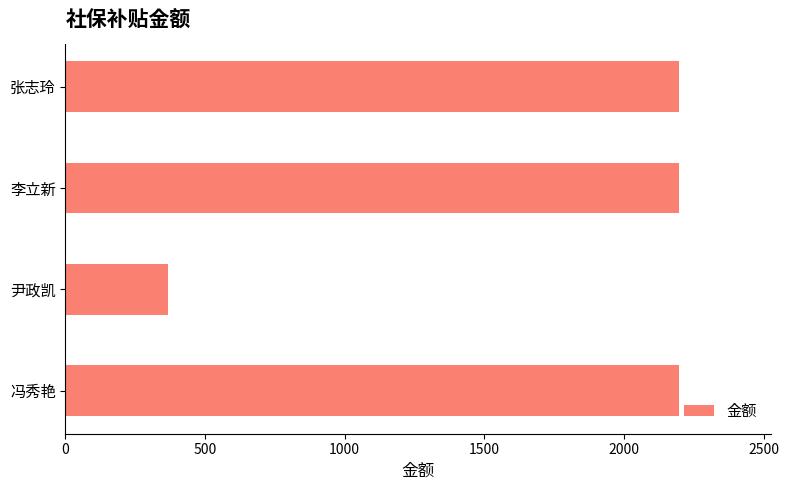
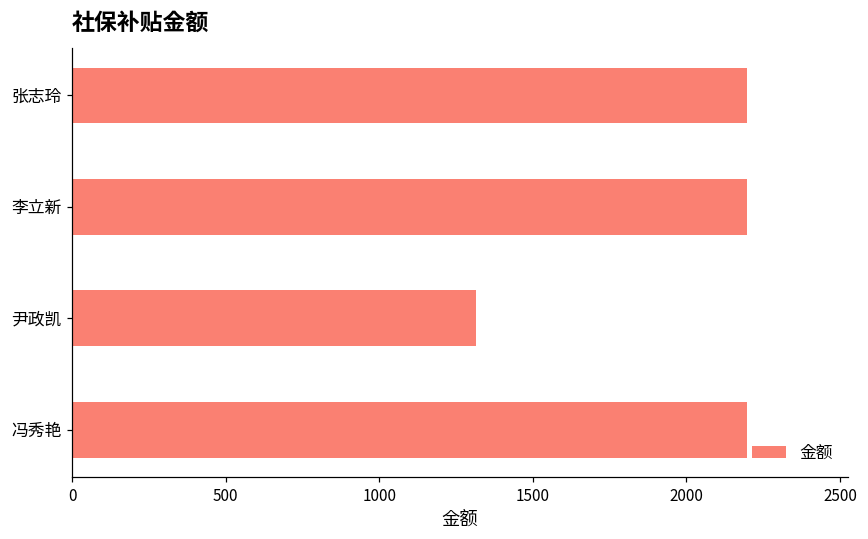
尹政凯: 370 -> 1320
